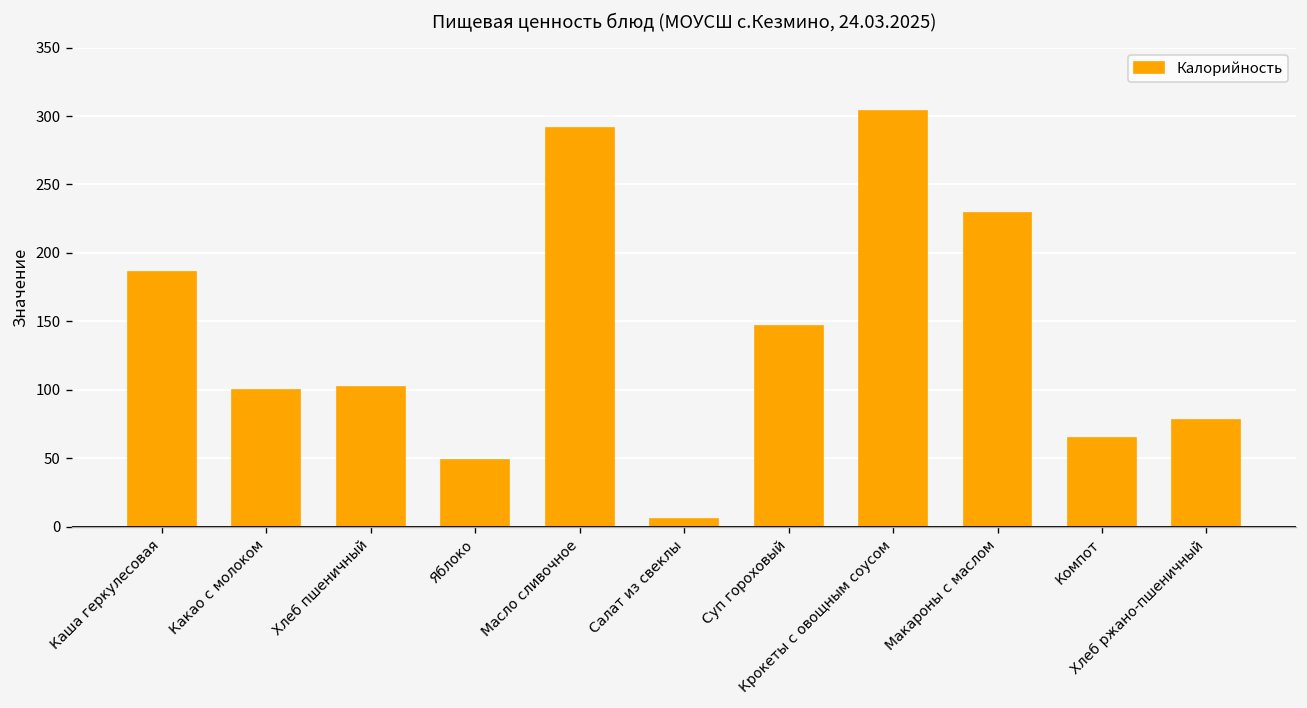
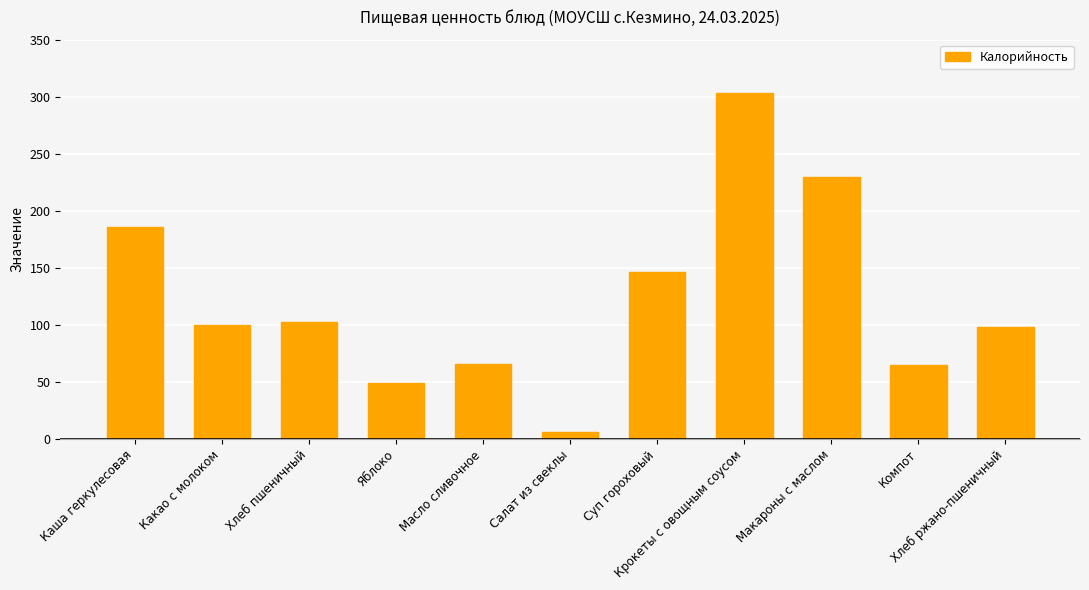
Масло сливочное: 291 -> 66
Хлеб ржано-пшеничный: 78 -> 98
